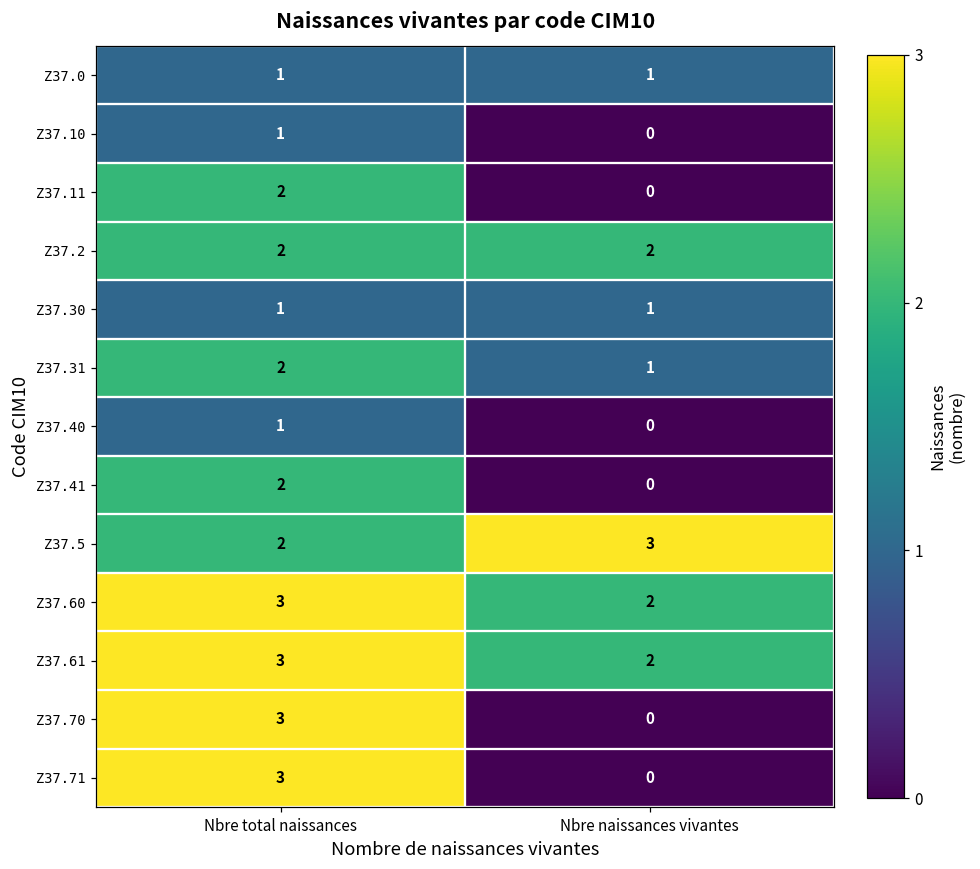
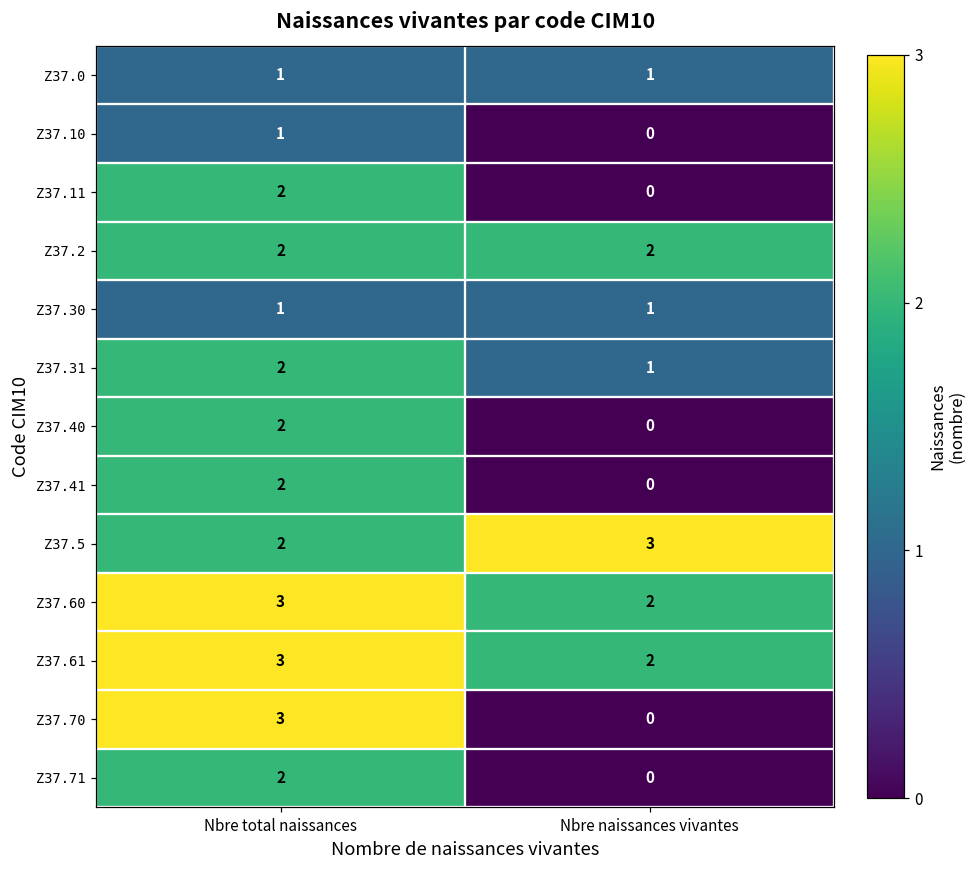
Z37.40, Nbre total naissances: 1 -> 2
Z37.71, Nbre total naissances: 3 -> 2
